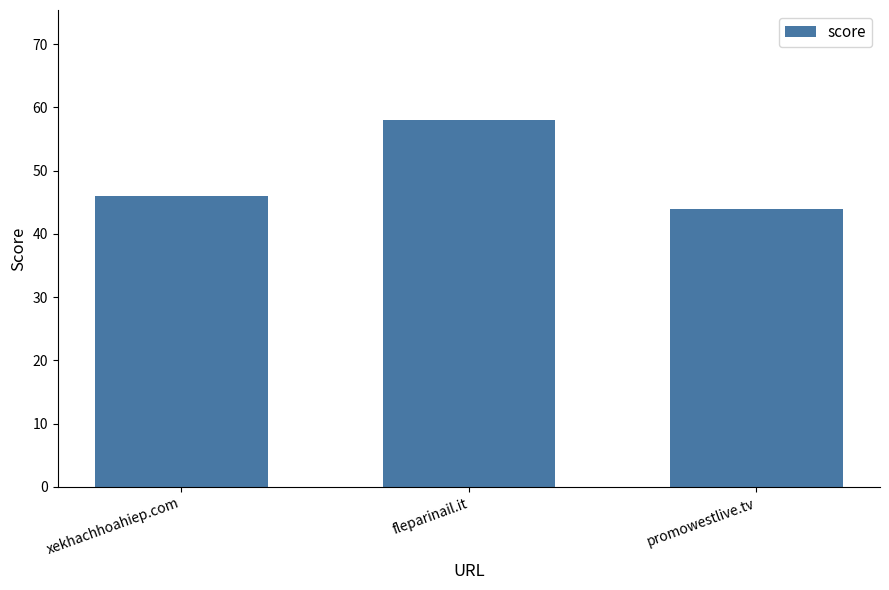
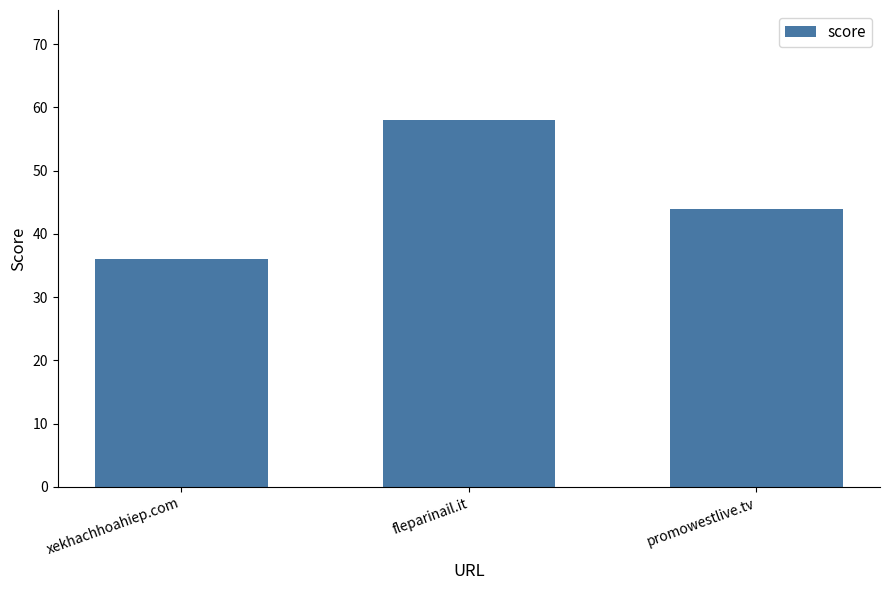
xekhachhoahiep.com: 46 -> 36
